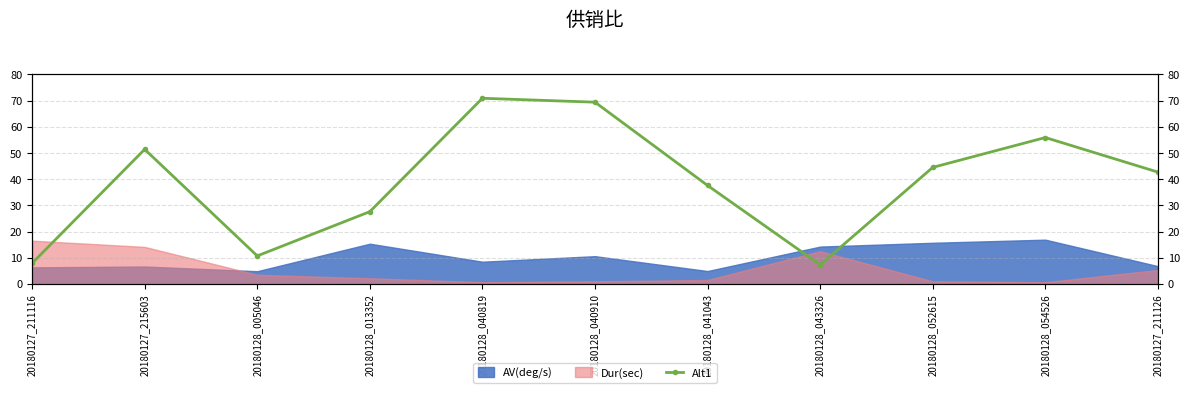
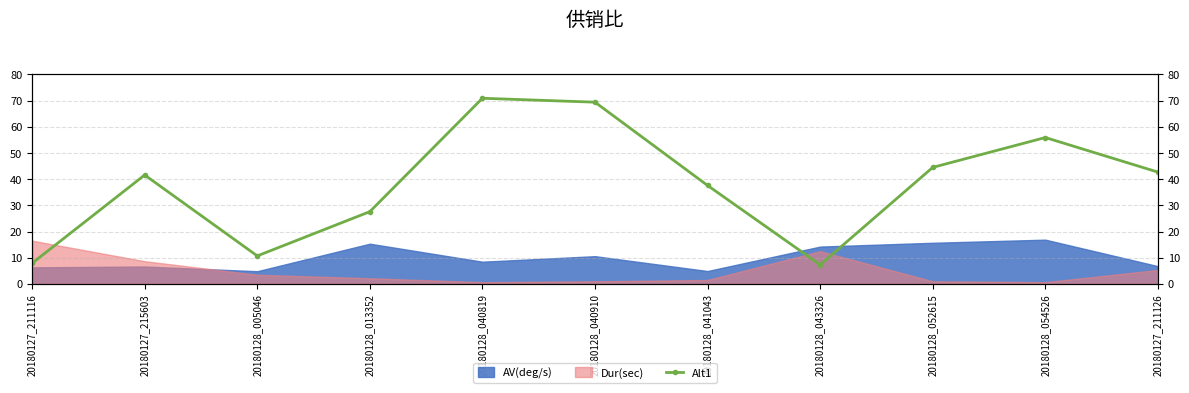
Dur(sec), 20180127_215603: 14 -> 9
Alt1, 20180127_215603: 51 -> 42
